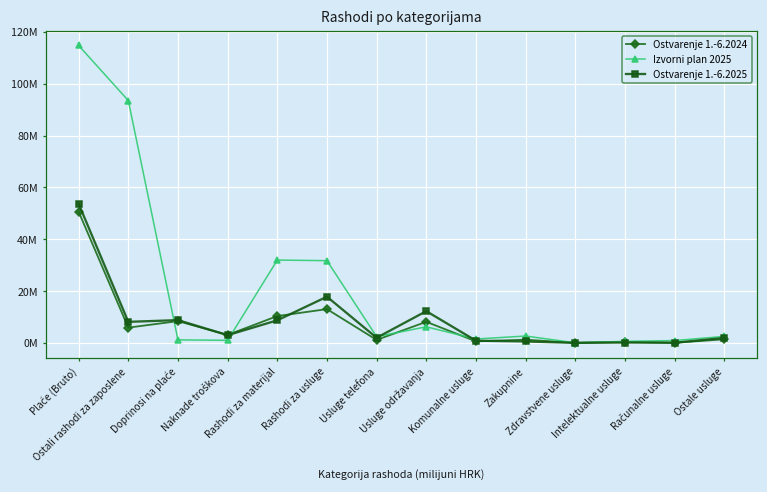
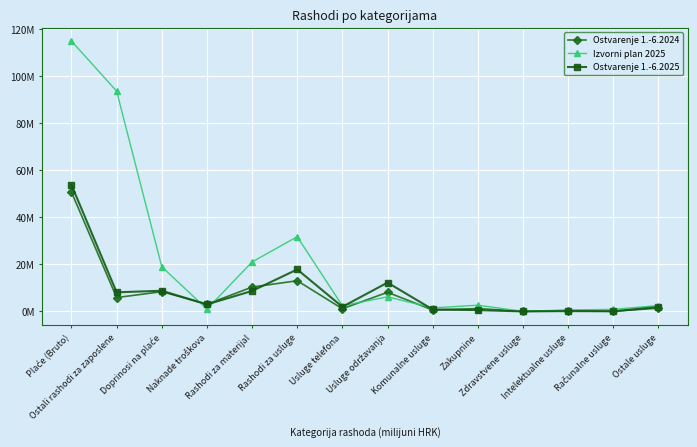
Izvorni plan 2025, Doprinosi na plaće: 1000000 -> 19000000
Izvorni plan 2025, Rashodi za materijal: 32000000 -> 21000000
